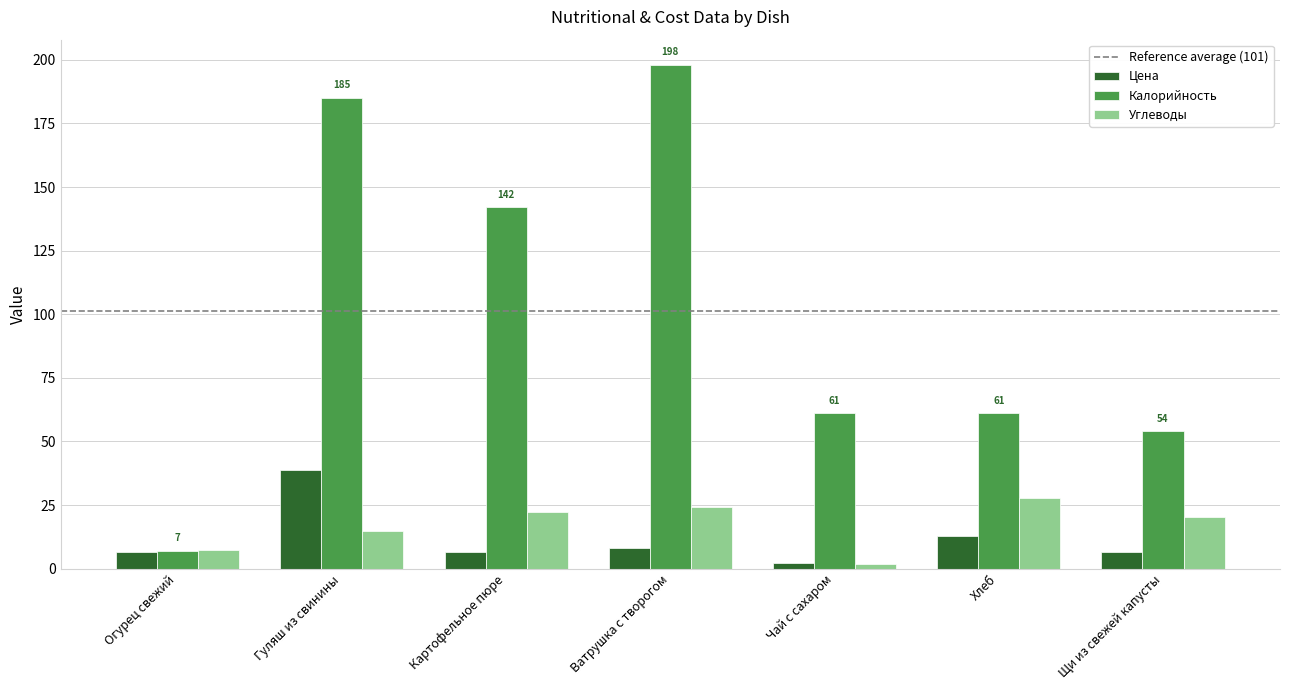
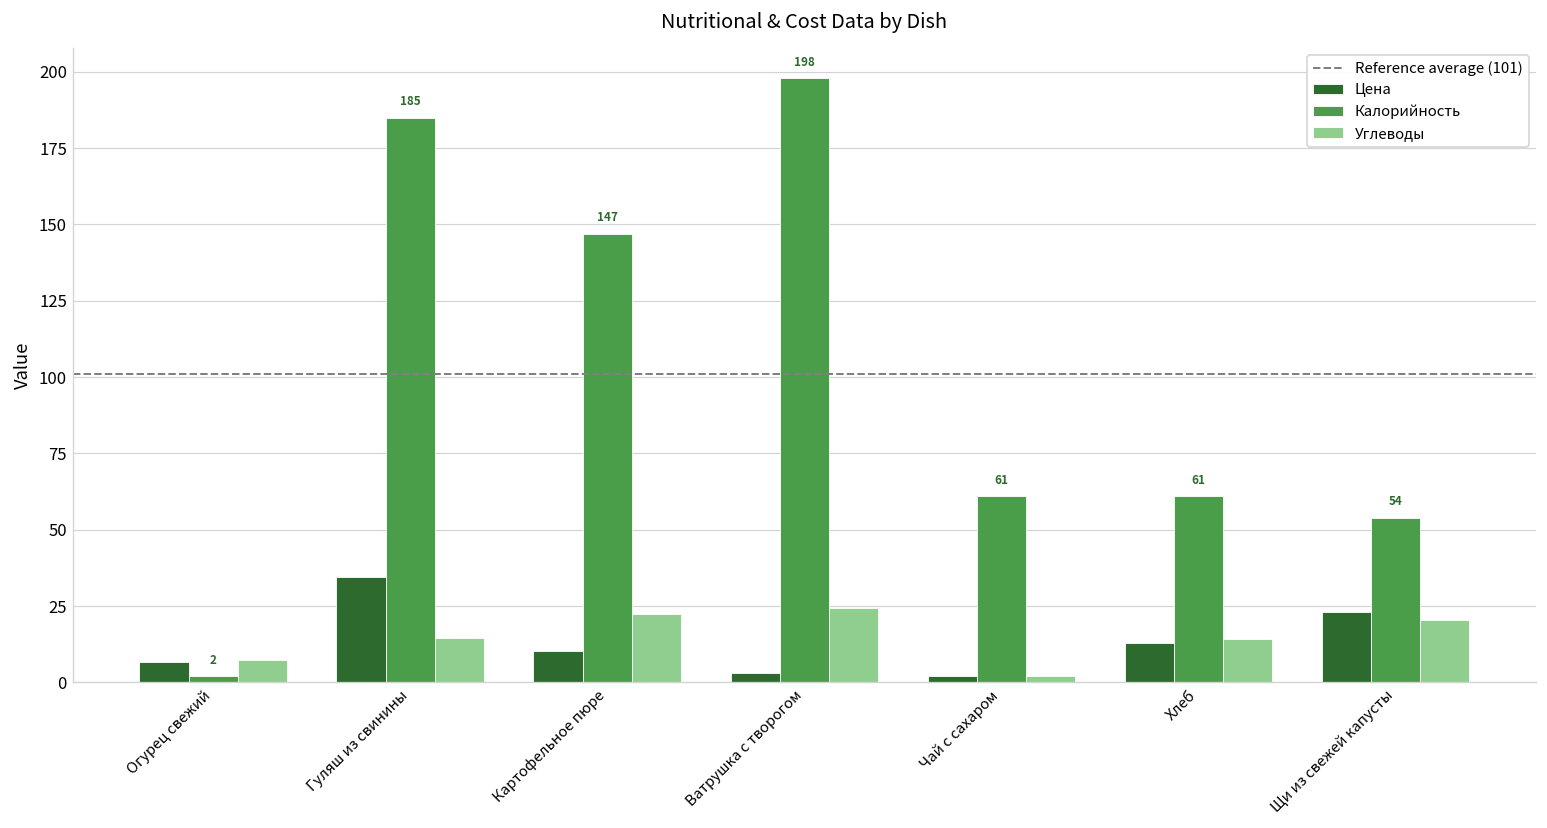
Калорийность, Огурец свежий: 7 -> 2
Цена, Гуляш из свинины: 39 -> 35
Цена, Картофельное пюре: 6 -> 10
Калорийность, Картофельное пюре: 142 -> 147
Цена, Ватрушка с творогом: 8 -> 3
Углеводы, Хлеб: 28 -> 14
Цена, Щи из свежей капусты: 7 -> 23
